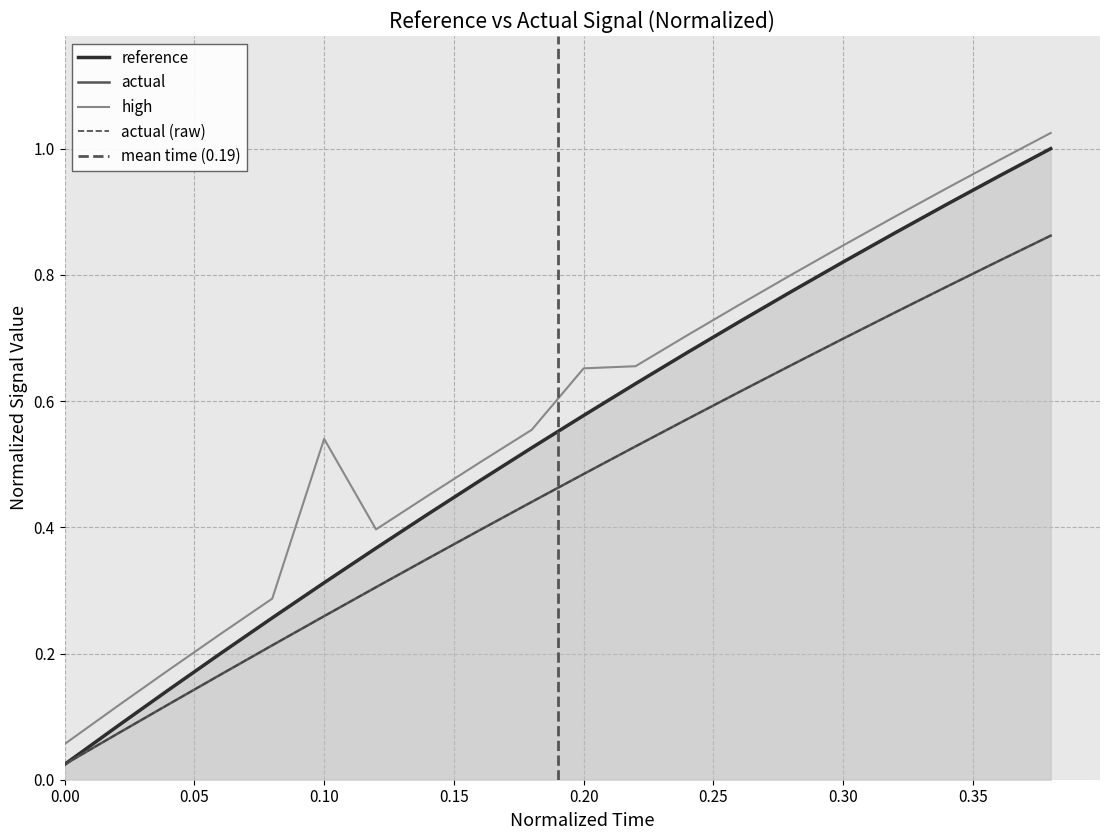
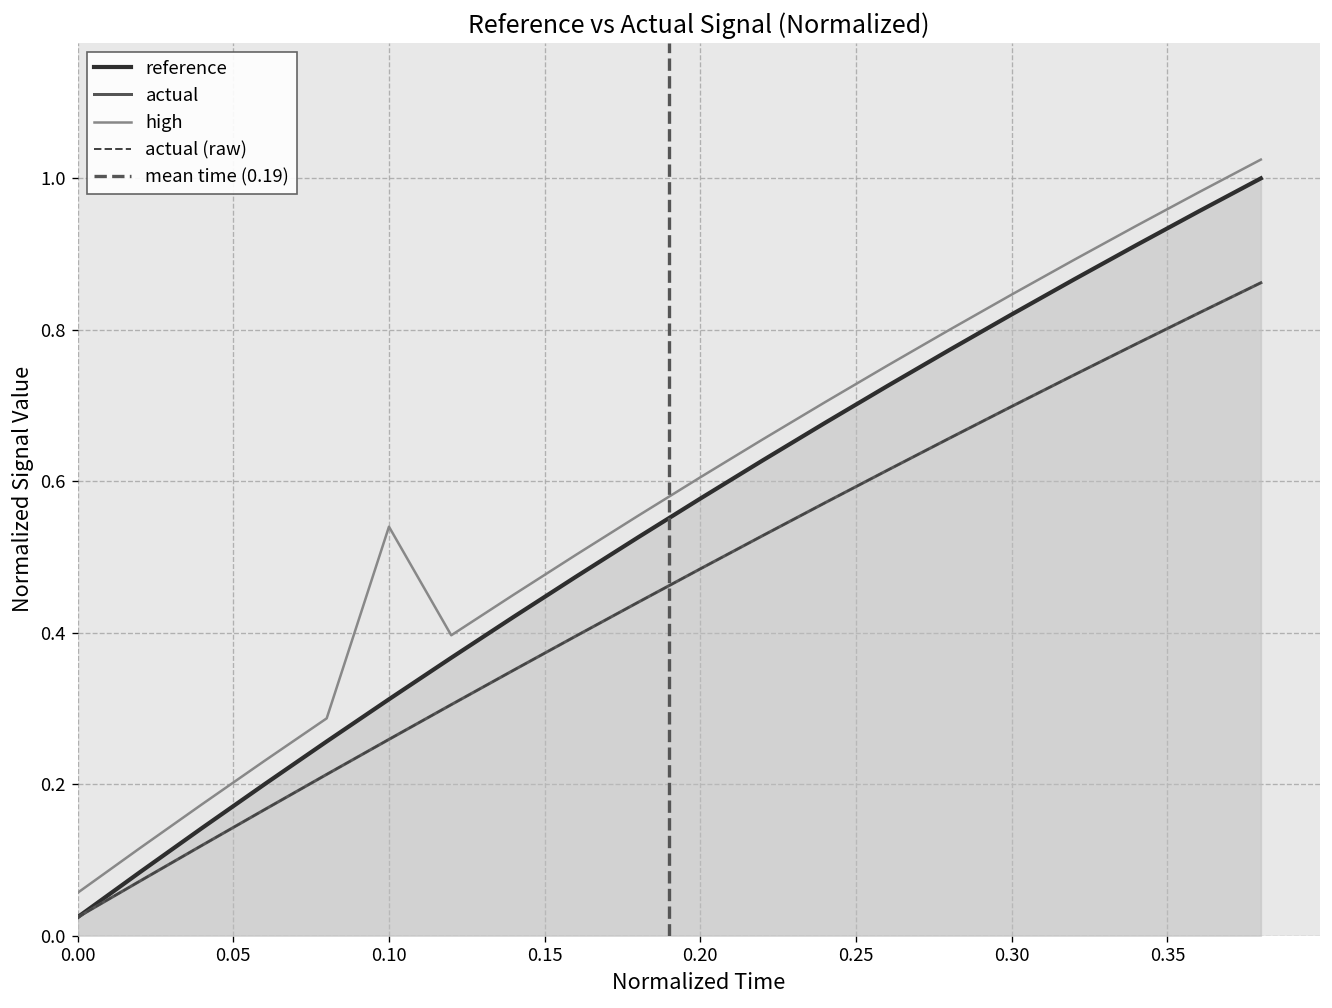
high, 0.20: 0.65 -> 0.61
